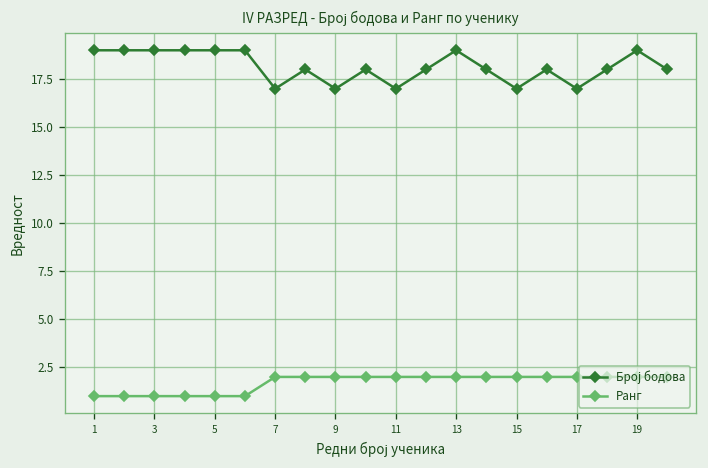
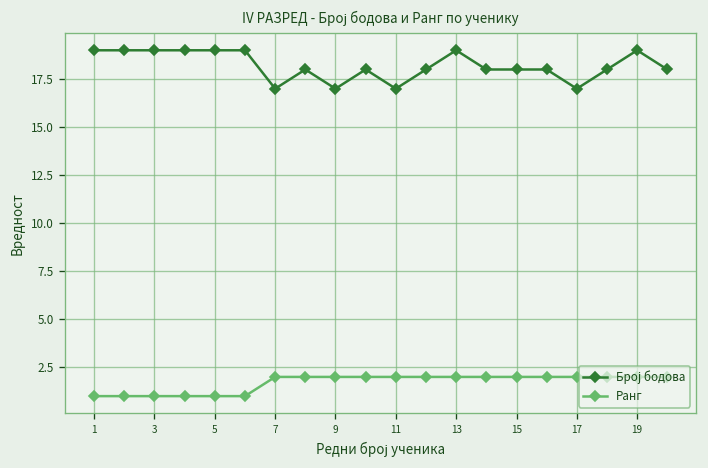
Број бодова, 15: 17 -> 18
